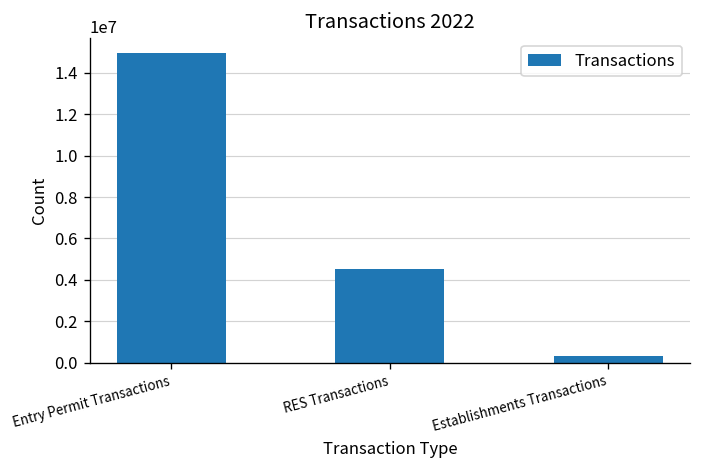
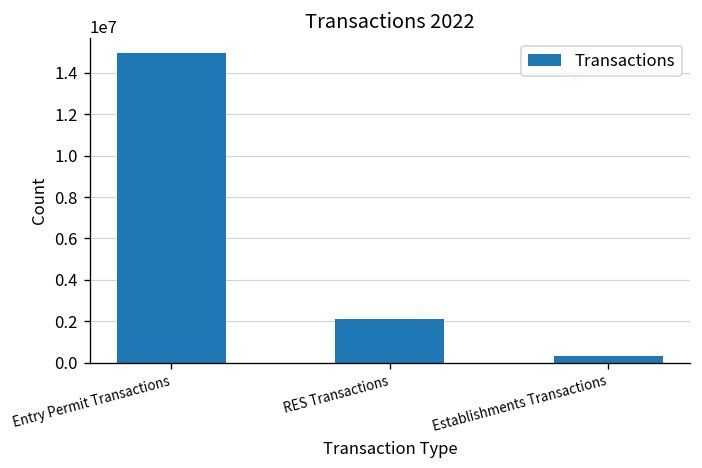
RES Transactions: 4500000 -> 2100000
